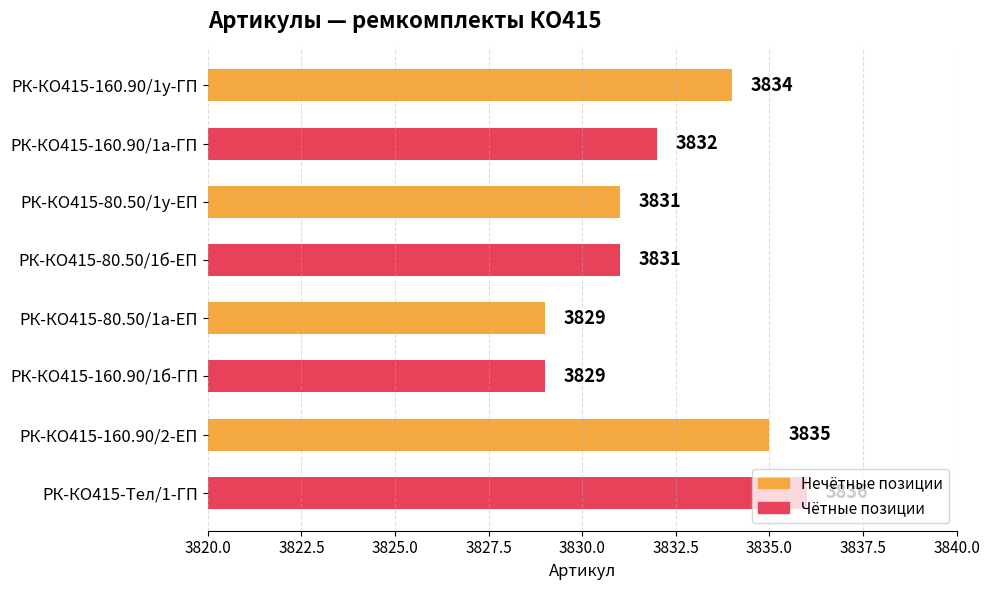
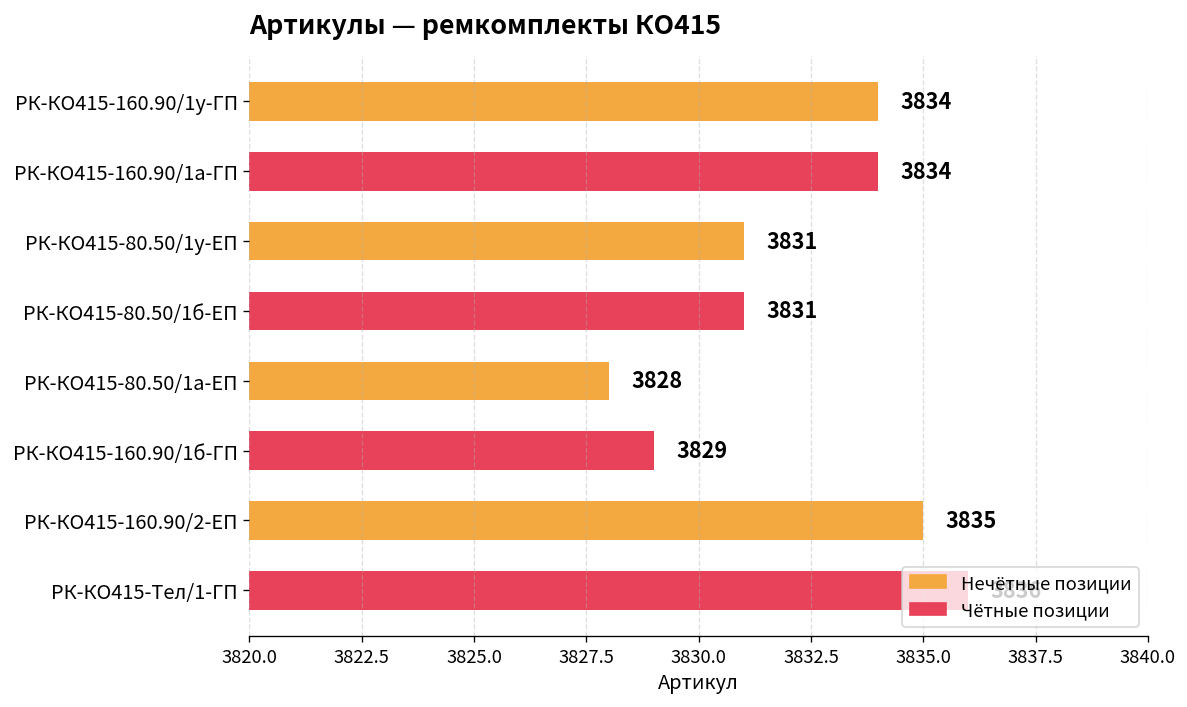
РК-КО415-160.90/1а-ГП: 3832 -> 3834
РК-КО415-80.50/1а-ЕП: 3829 -> 3828
